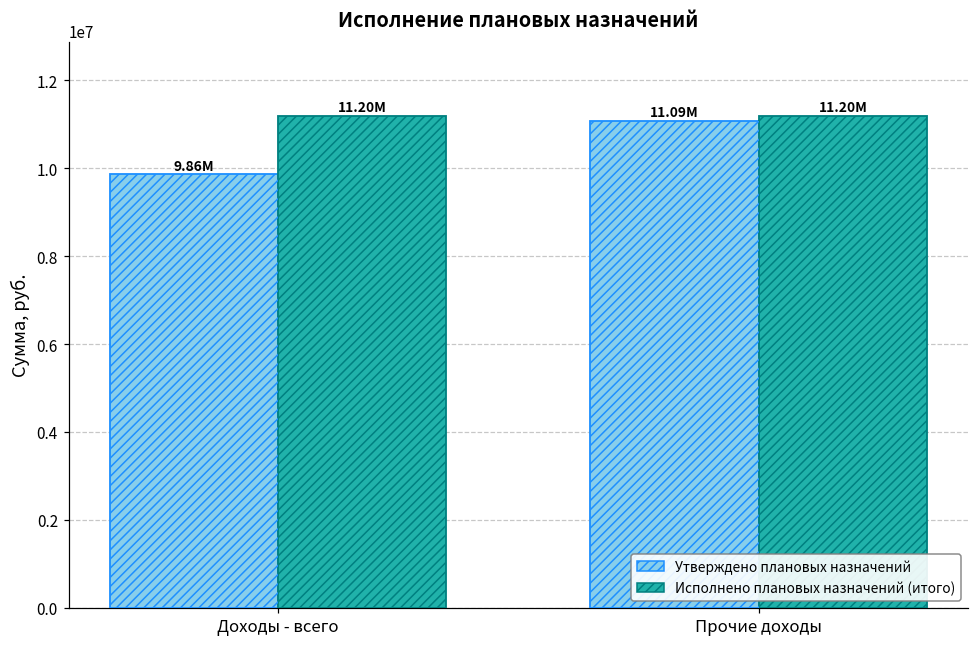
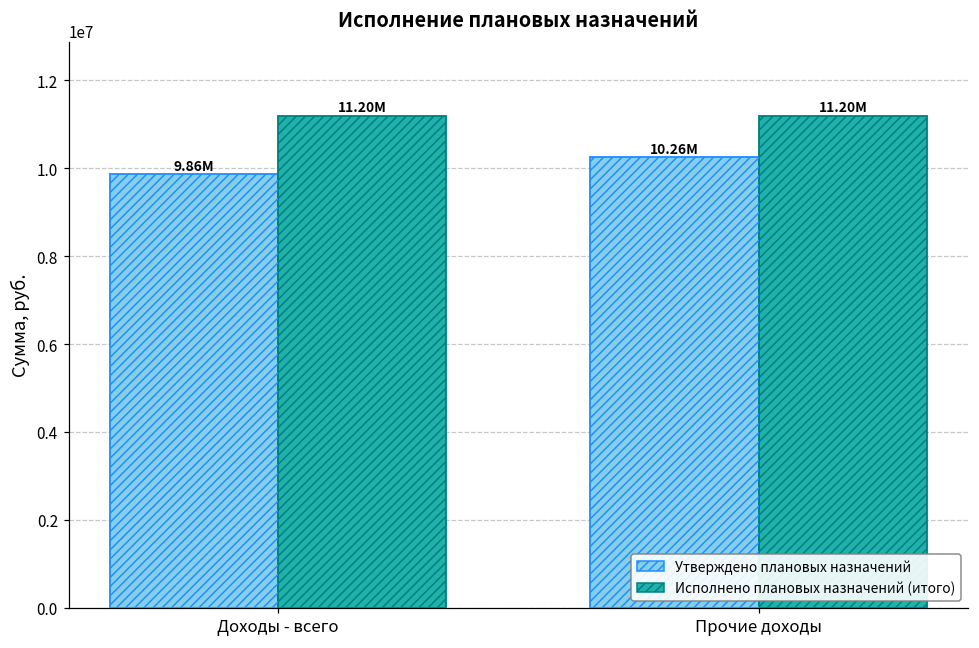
Утверждено плановых назначений, Прочие доходы: 11.09M -> 10.26M
